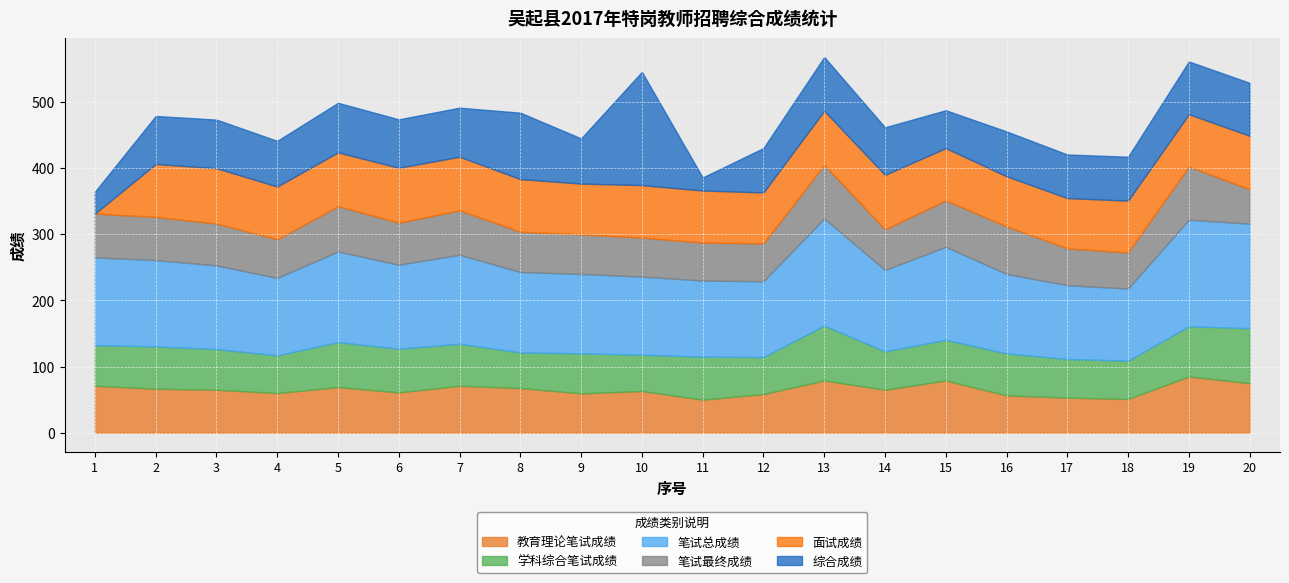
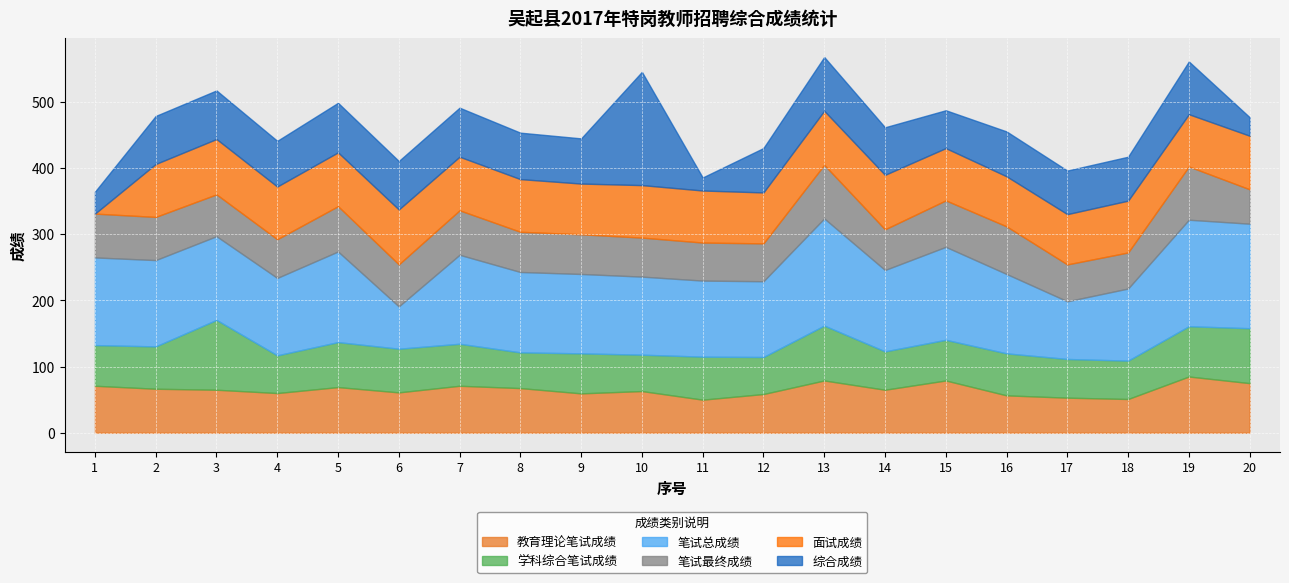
学科综合笔试成绩, 3: 60 -> 110
笔试总成绩, 6: 130 -> 60
综合成绩, 8: 100 -> 70
笔试总成绩, 17: 110 -> 90
综合成绩, 20: 80 -> 30
